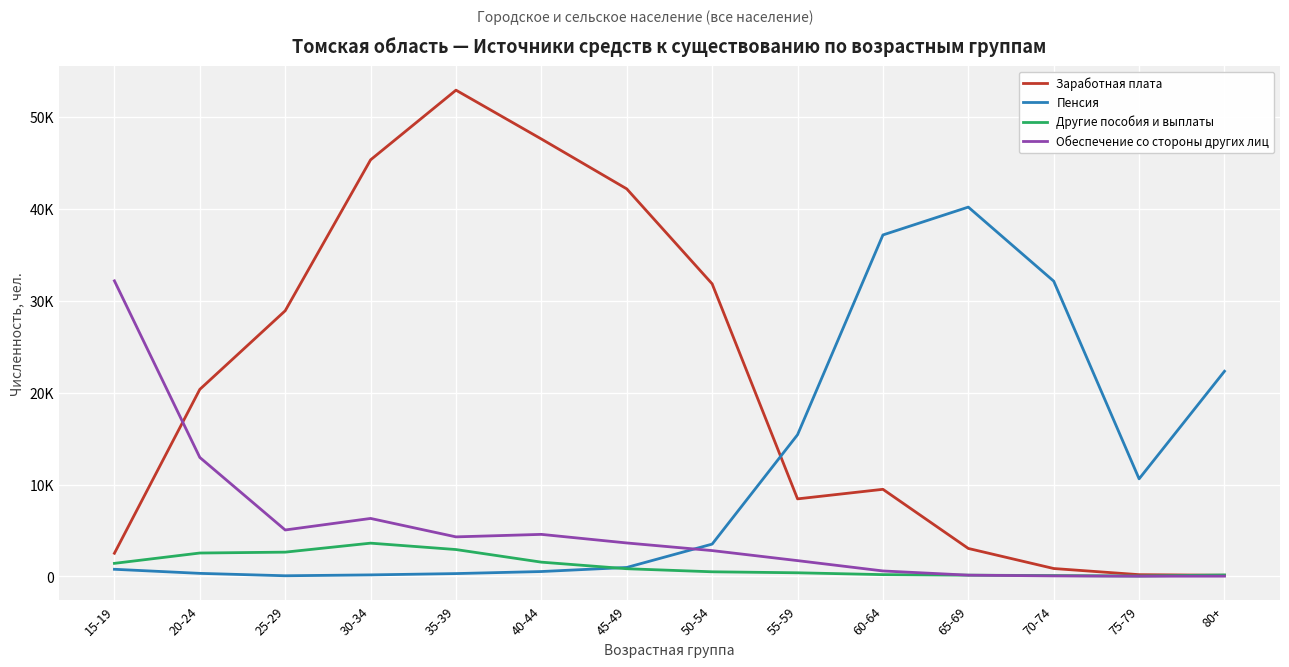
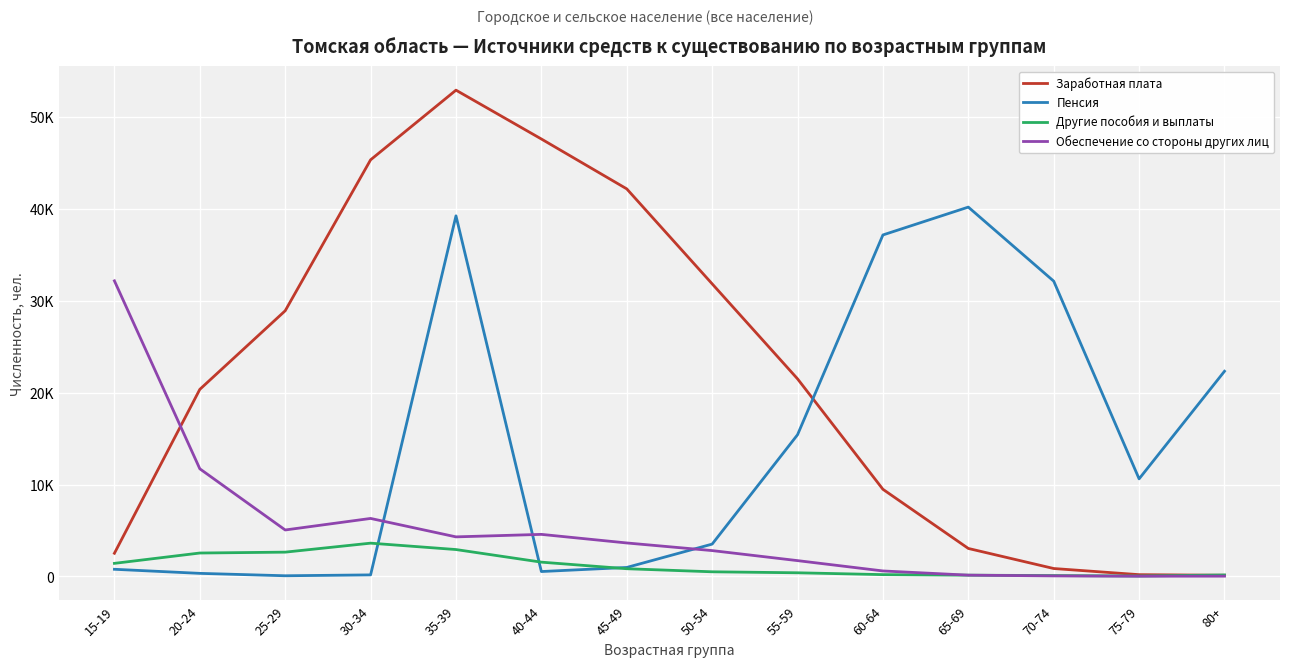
Обеспечение со стороны других лиц, 20-24: 13000 -> 12000
Пенсия, 35-39: 0 -> 39000
Заработная плата, 55-59: 8000 -> 22000
